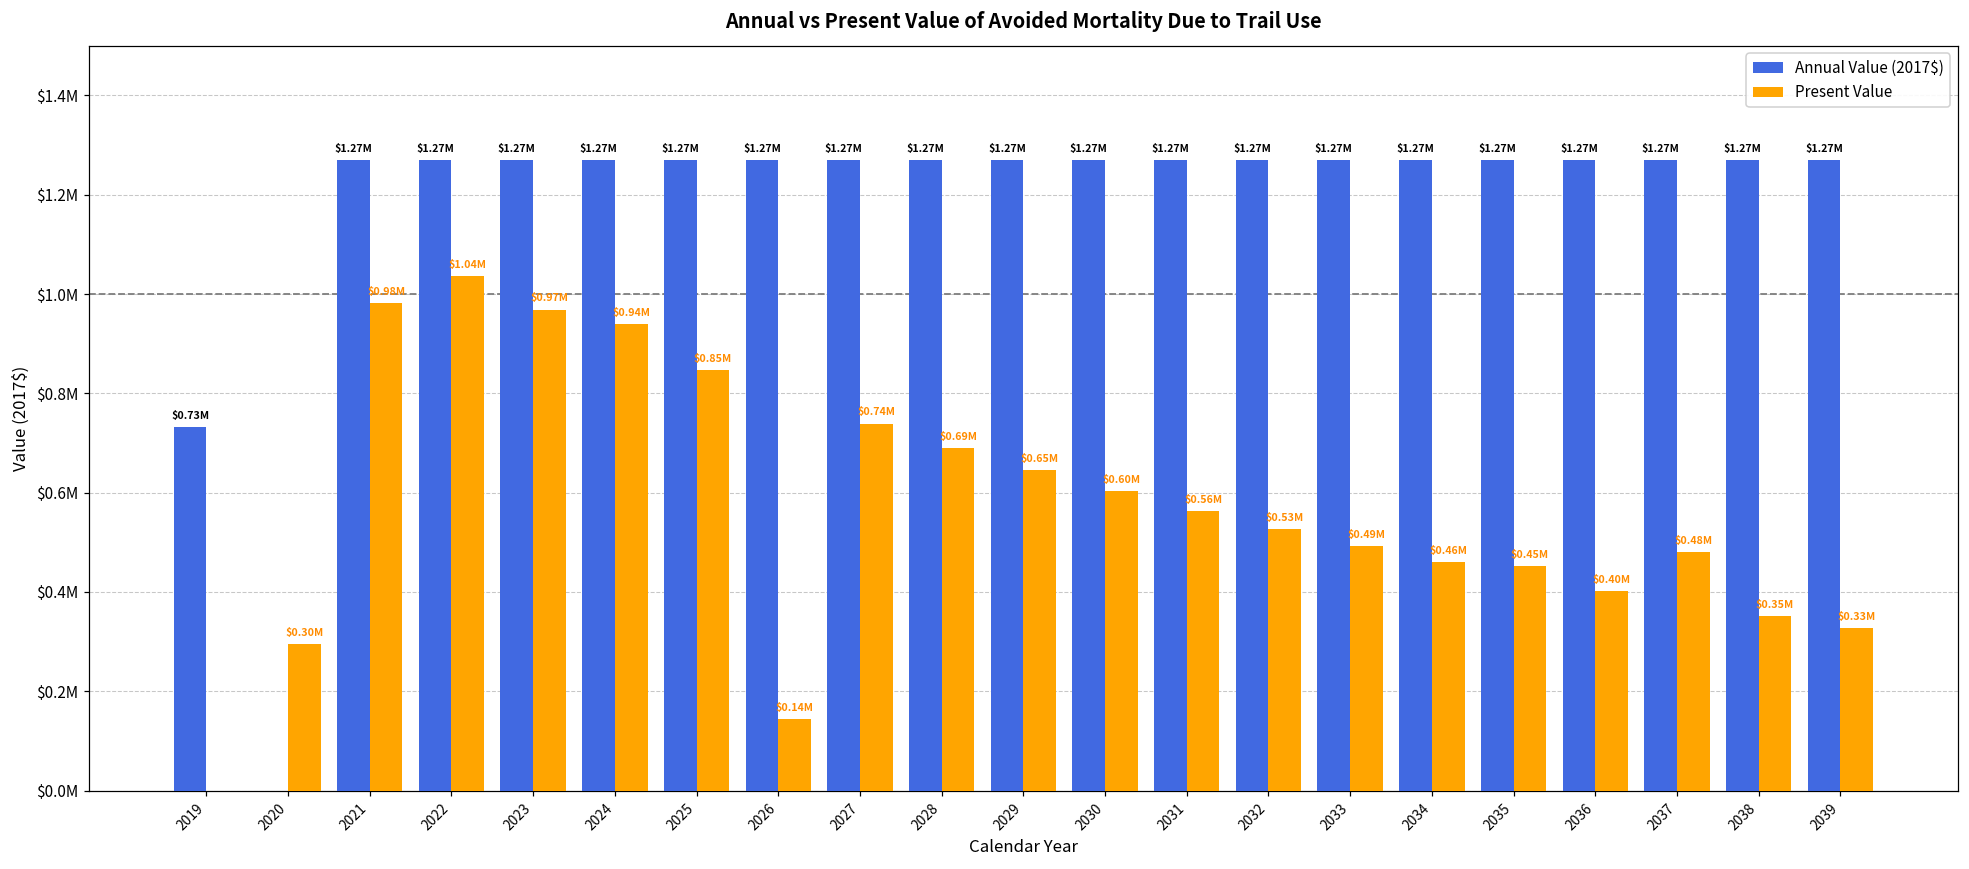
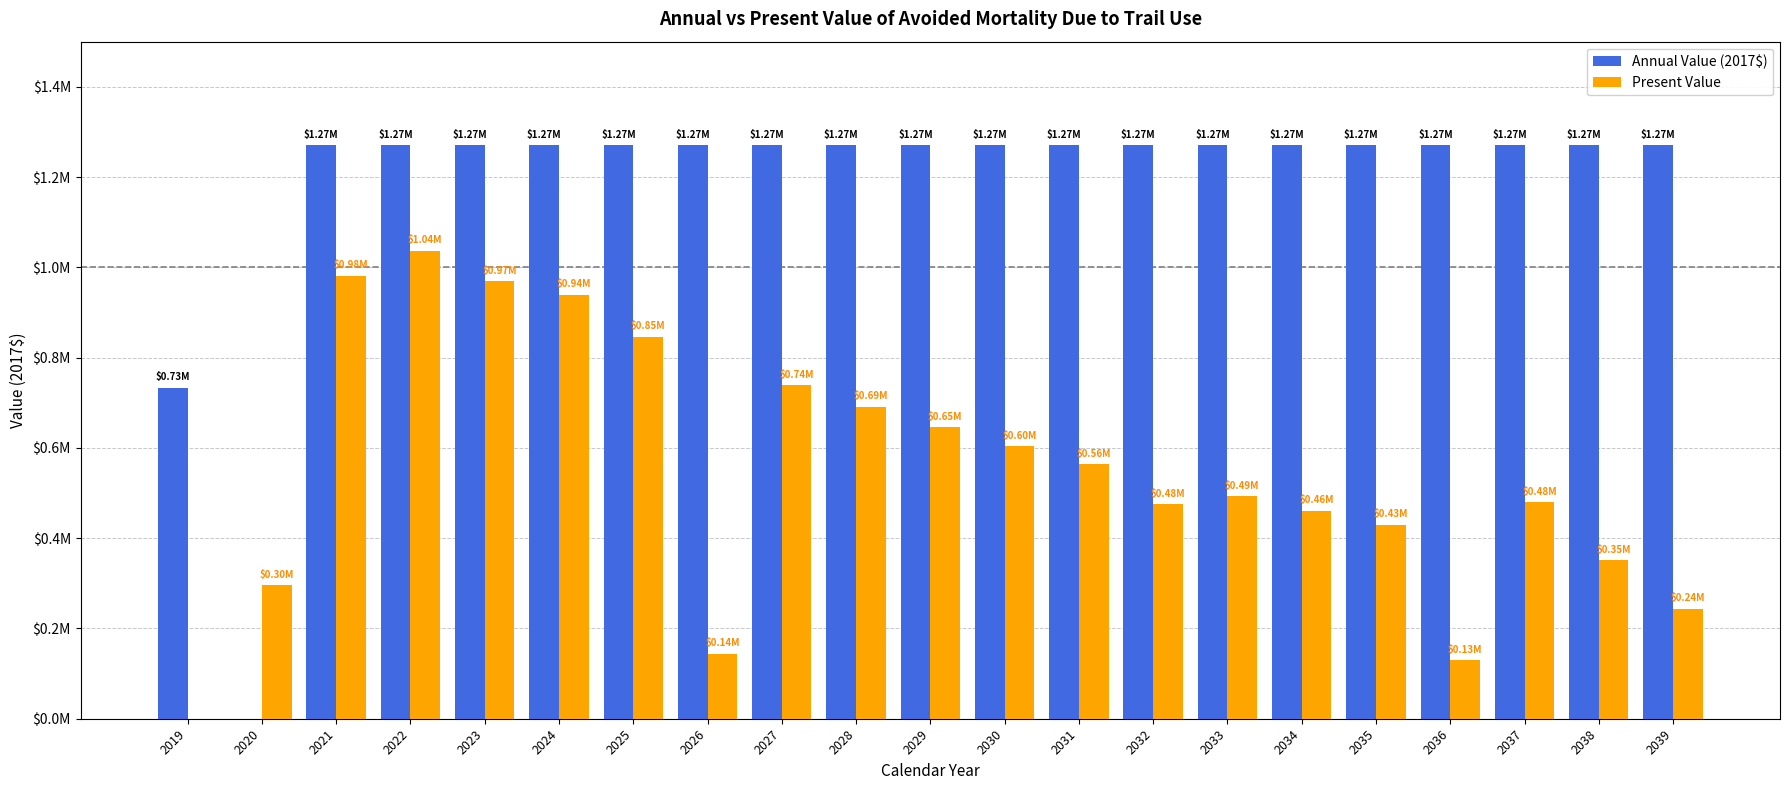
Present Value, 2032: $0.53M -> $0.48M
Present Value, 2035: $0.45M -> $0.43M
Present Value, 2036: $0.40M -> $0.13M
Present Value, 2039: $0.33M -> $0.24M
